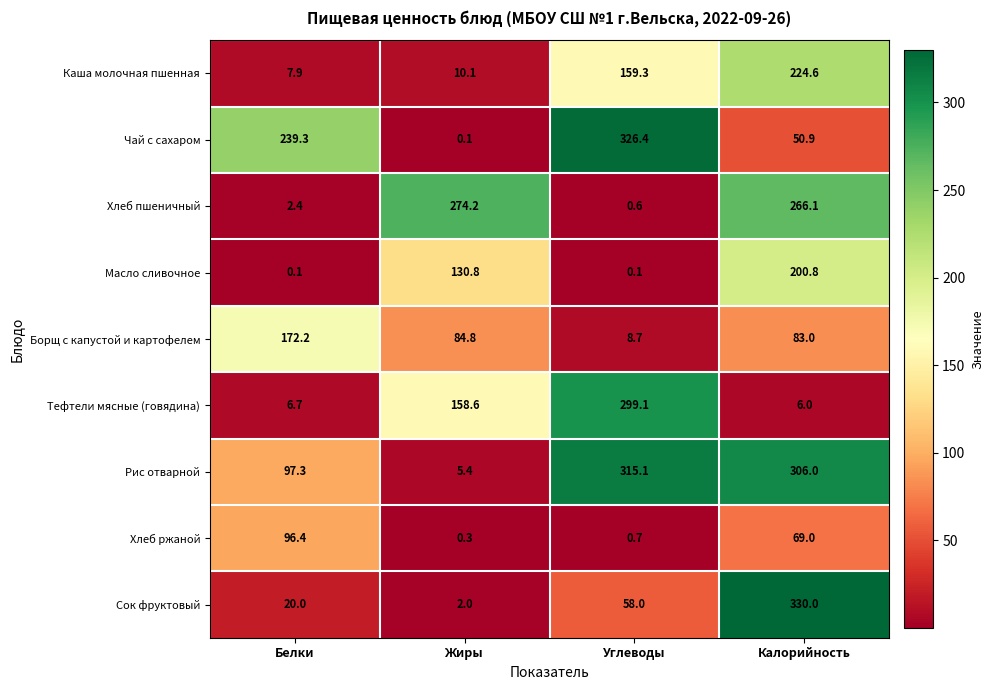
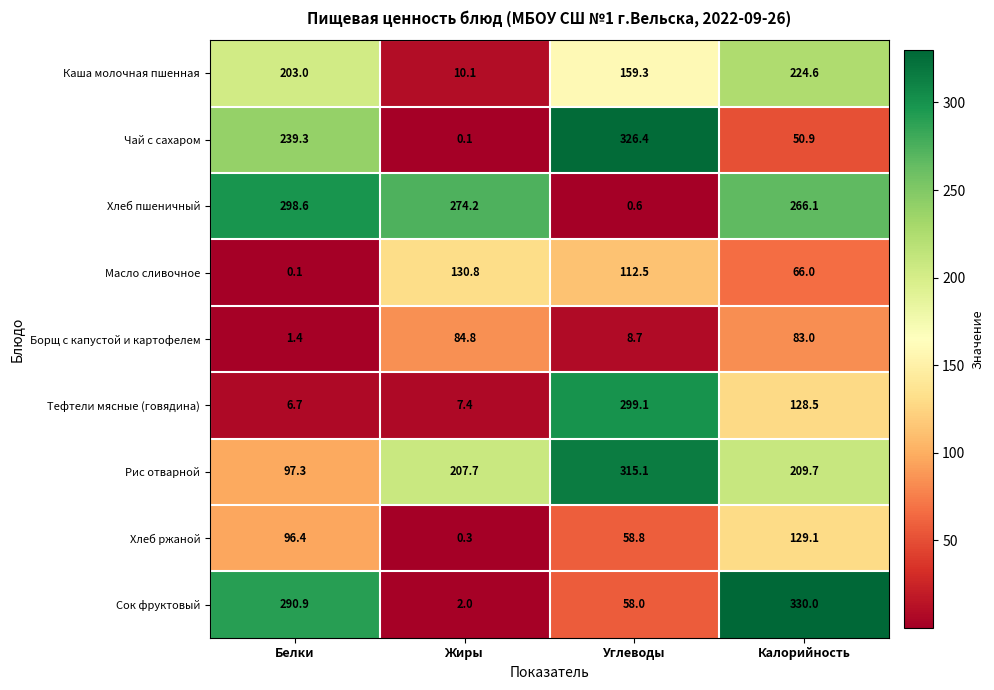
Каша молочная пшенная, Белки: 7.9 -> 203.0
Хлеб пшеничный, Белки: 2.4 -> 298.6
Масло сливочное, Углеводы: 0.1 -> 112.5
Масло сливочное, Калорийность: 200.8 -> 66.0
Борщ с капустой и картофелем, Белки: 172.2 -> 1.4
Тефтели мясные (говядина), Жиры: 158.6 -> 7.4
Тефтели мясные (говядина), Калорийность: 6.0 -> 128.5
Рис отварной, Жиры: 5.4 -> 207.7
Рис отварной, Калорийность: 306.0 -> 209.7
Хлеб ржаной, Углеводы: 0.7 -> 58.8
Хлеб ржаной, Калорийность: 69.0 -> 129.1
Сок фруктовый, Белки: 20.0 -> 290.9
